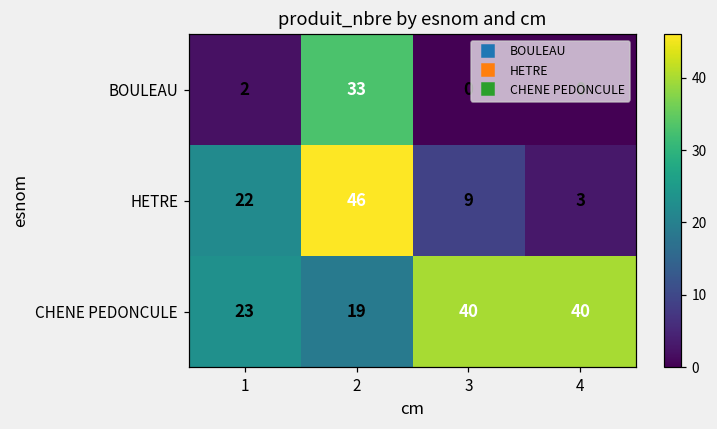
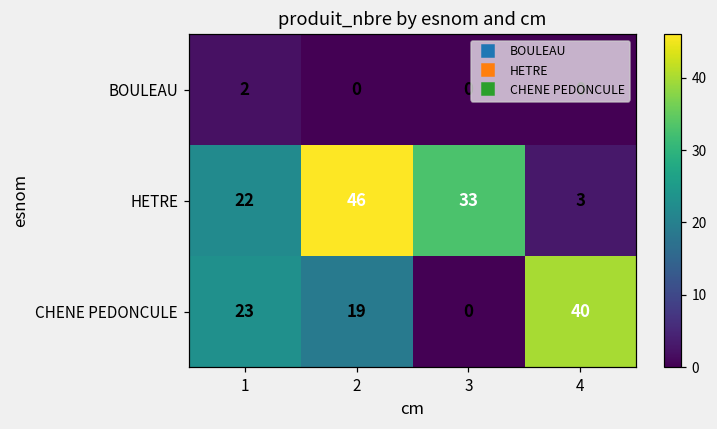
BOULEAU, 2: 33 -> 0
HETRE, 3: 9 -> 33
CHENE PEDONCULE, 3: 40 -> 0
